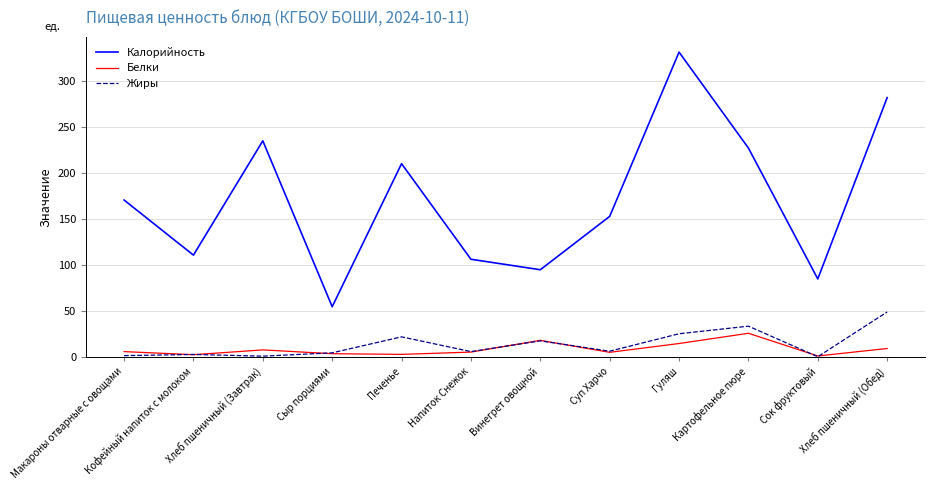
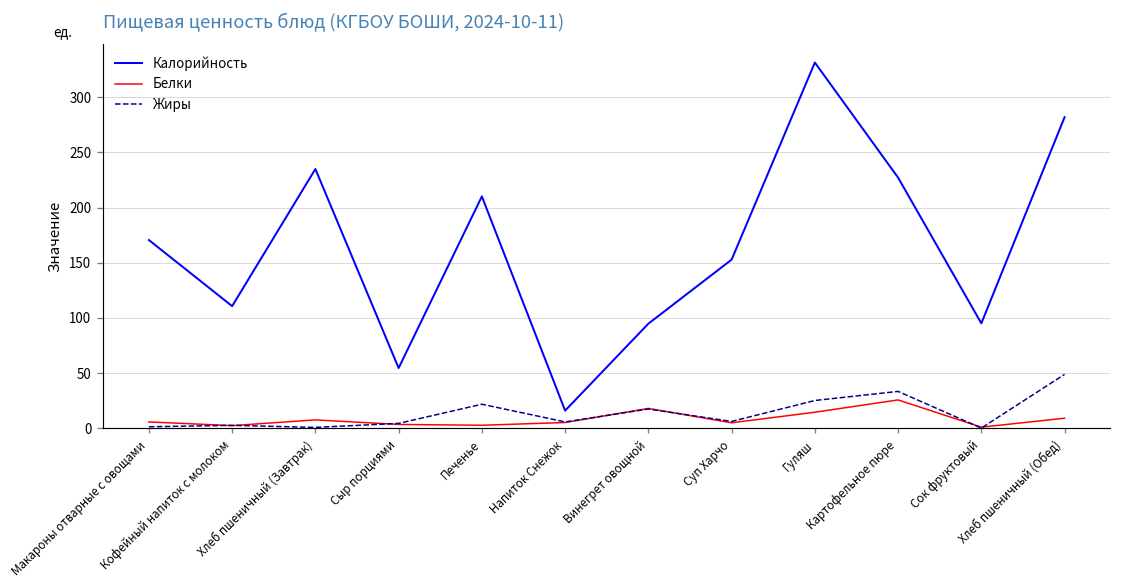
Калорийность, Напиток Снежок: 110 -> 20
Калорийность, Сок фруктовый: 80 -> 100
